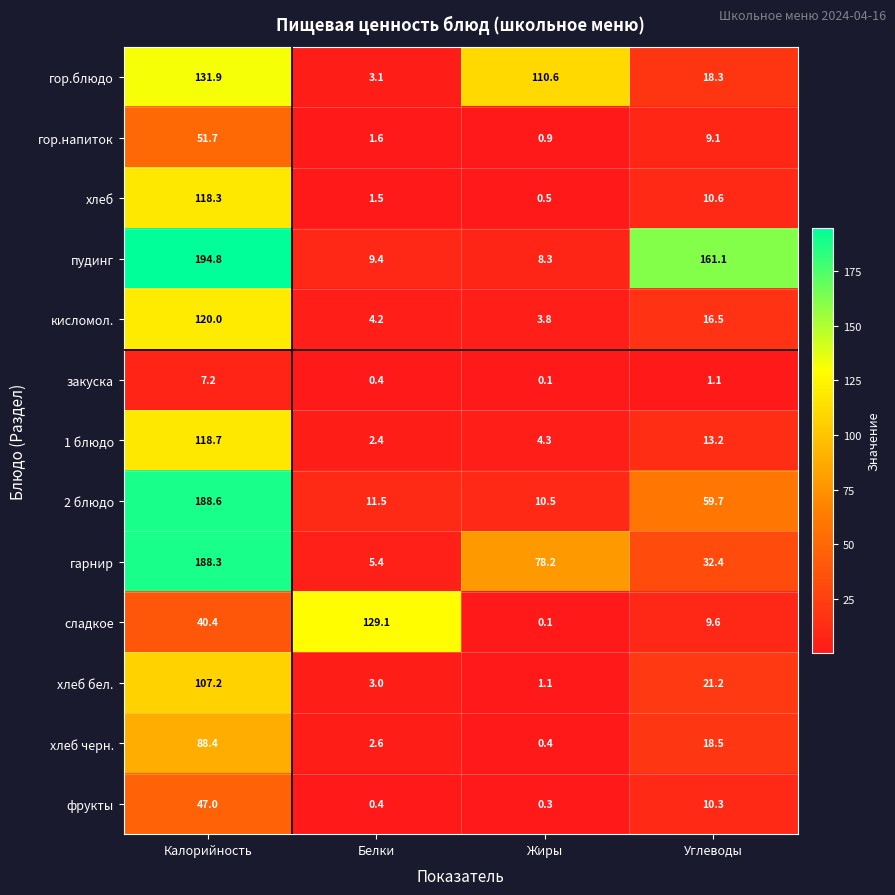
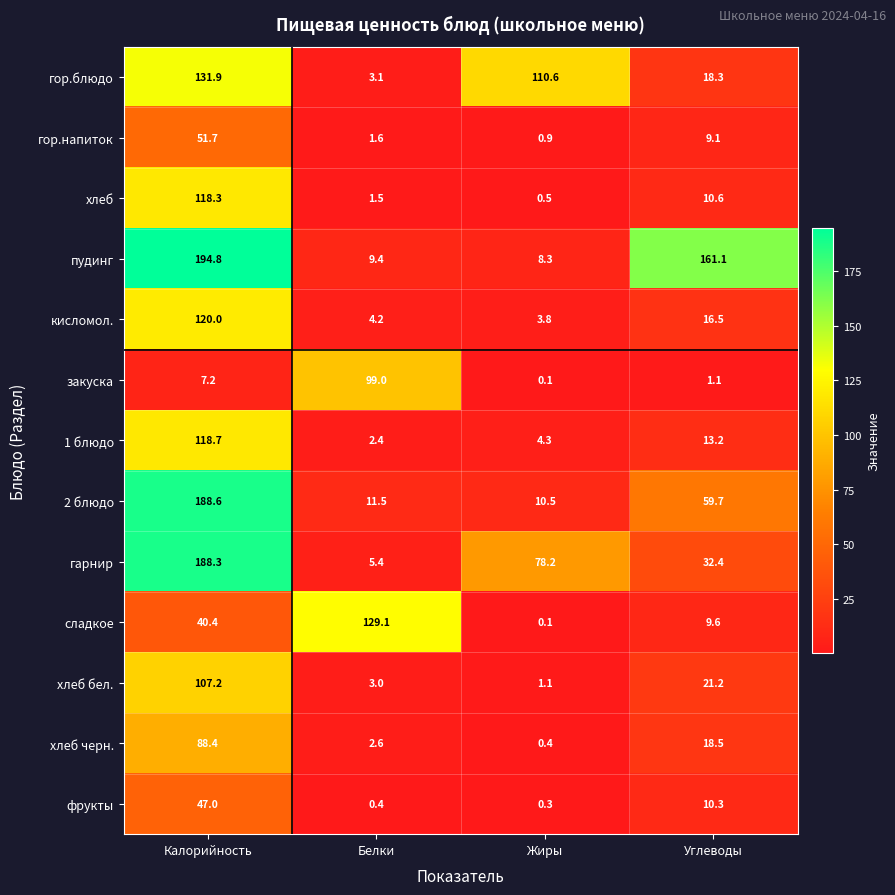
закуска, Белки: 0.4 -> 99.0
